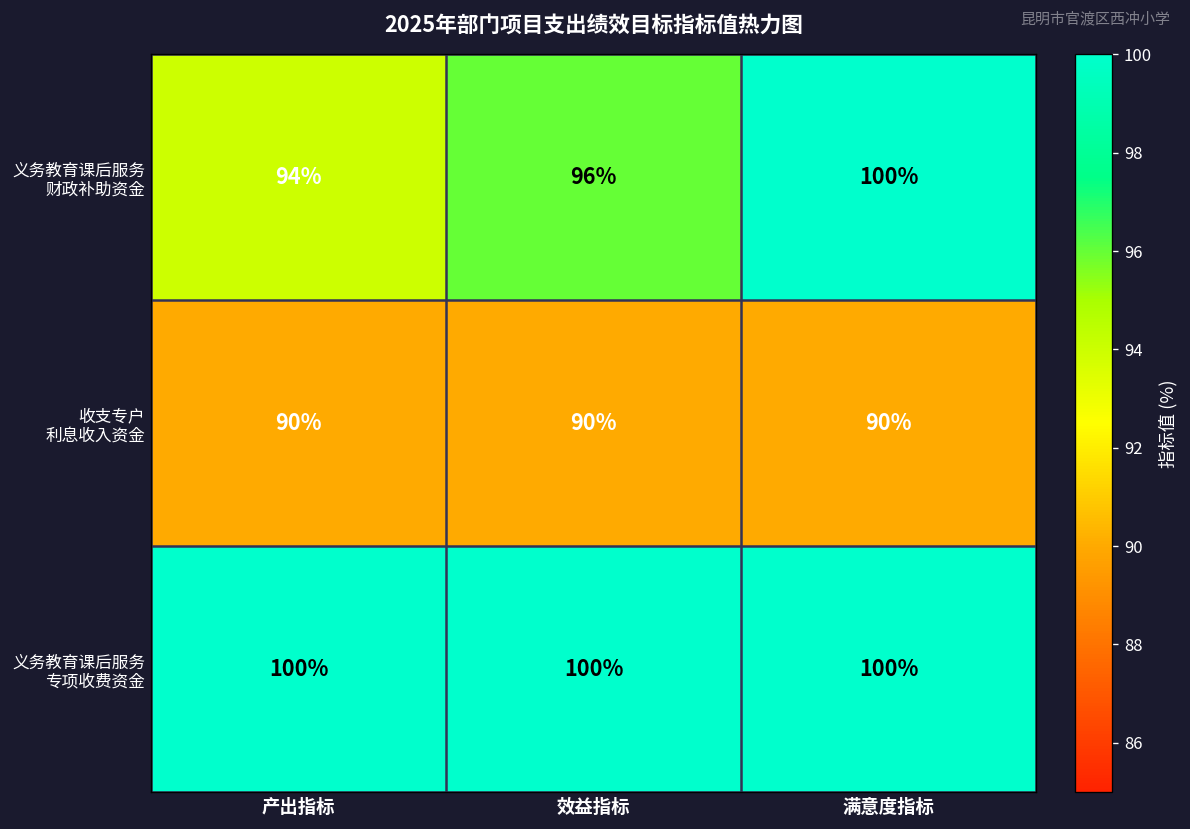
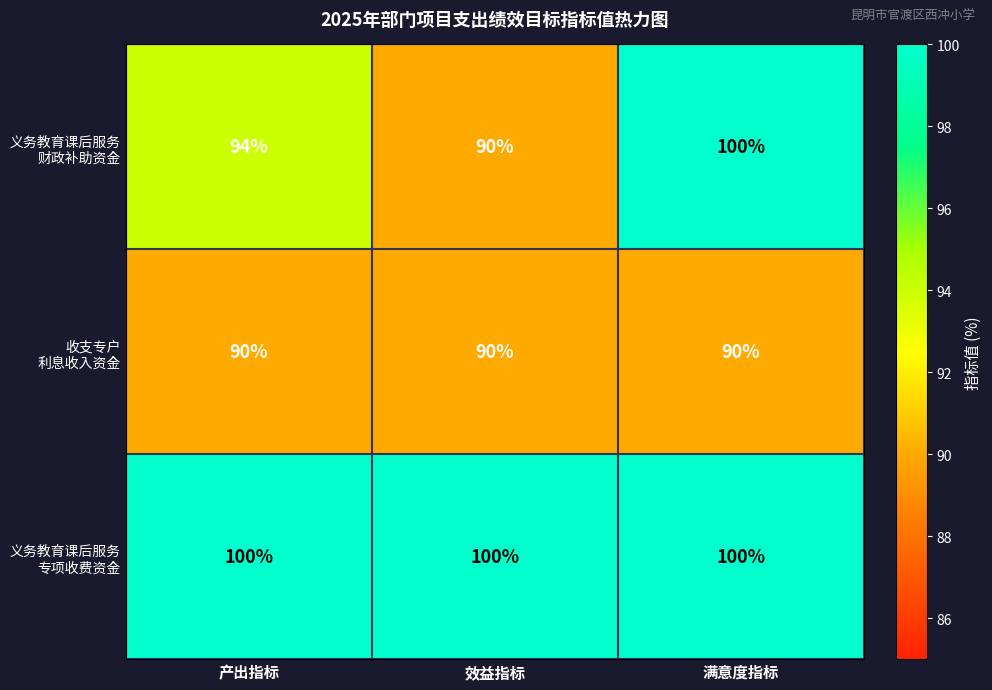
义务教育课后服务 财政补助资金, 效益指标: 96% -> 90%
